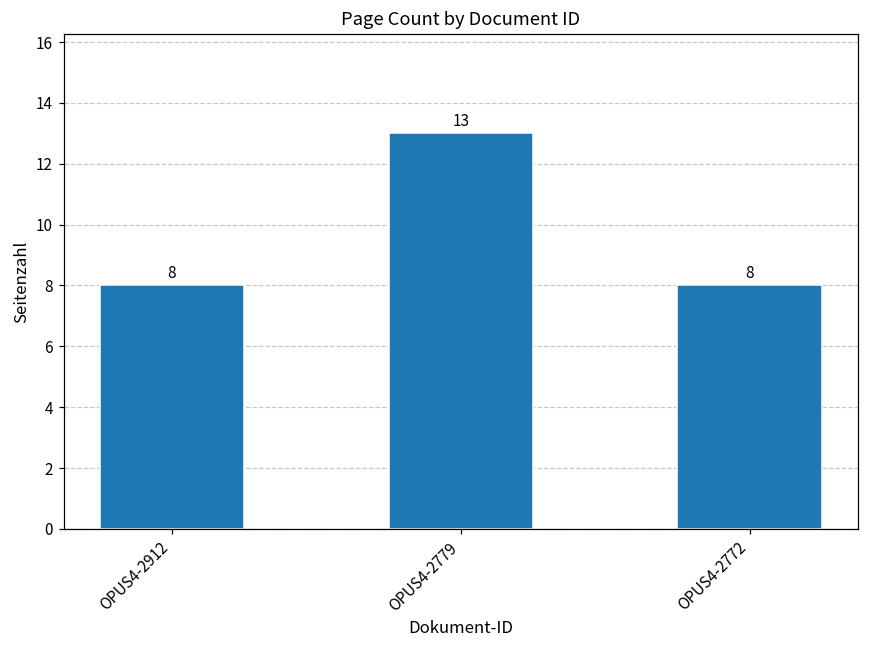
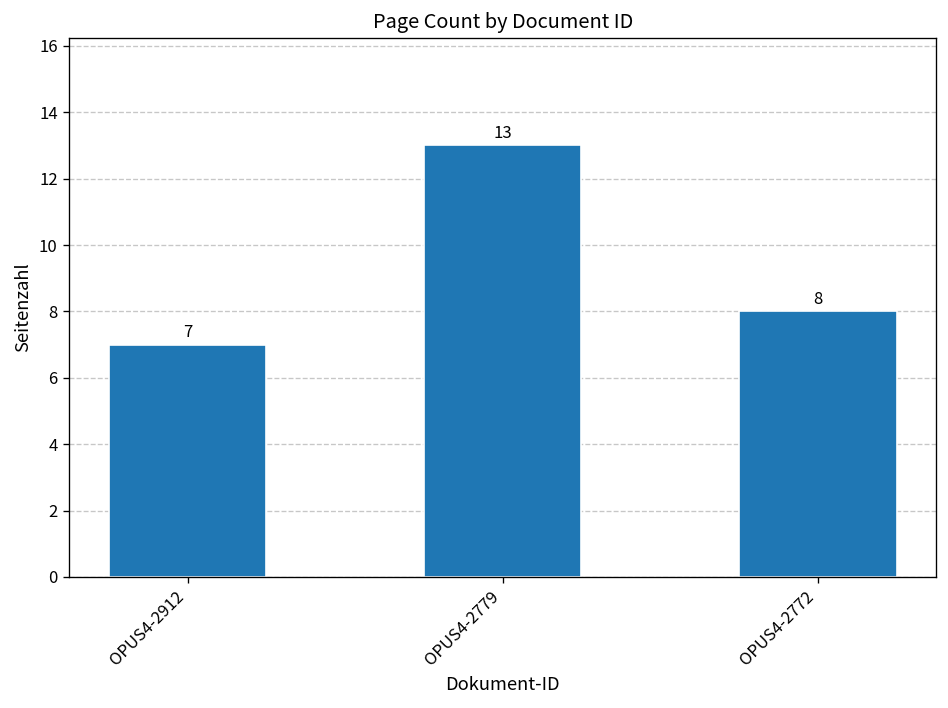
OPUS4-2912: 8 -> 7
